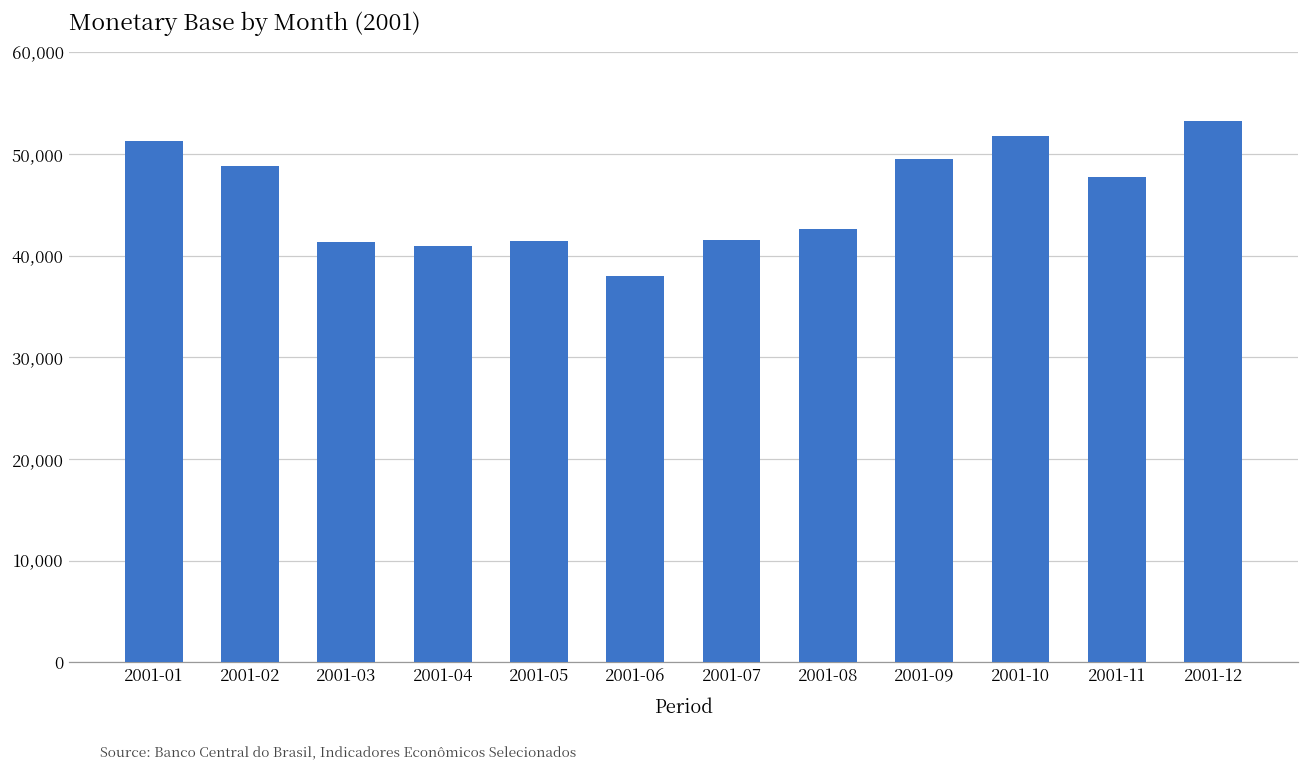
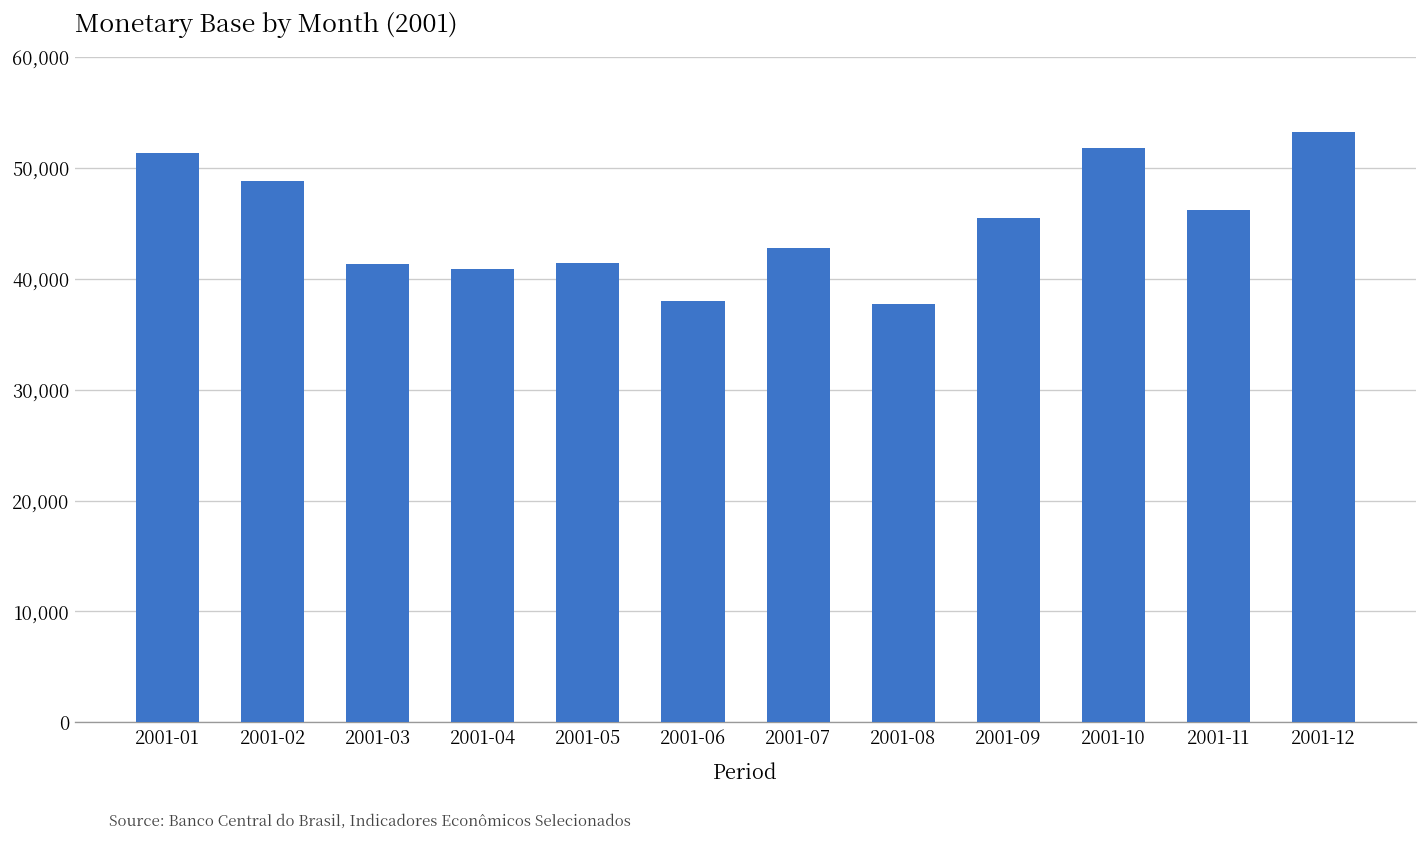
2001-07: 42,000 -> 43,000
2001-08: 43,000 -> 38,000
2001-09: 49,000 -> 45,000
2001-11: 48,000 -> 46,000
